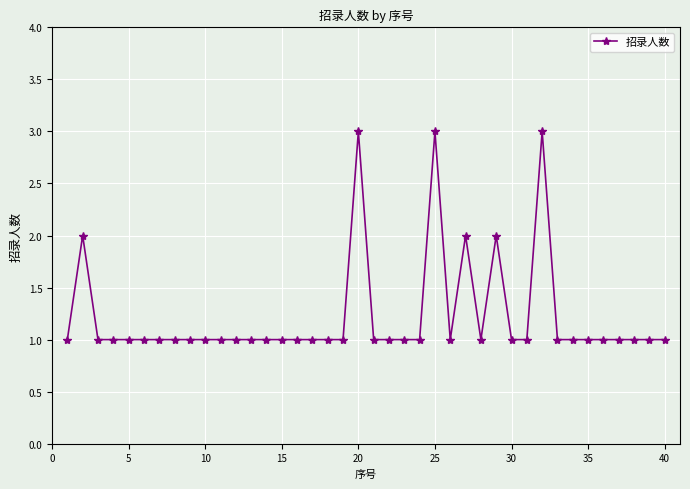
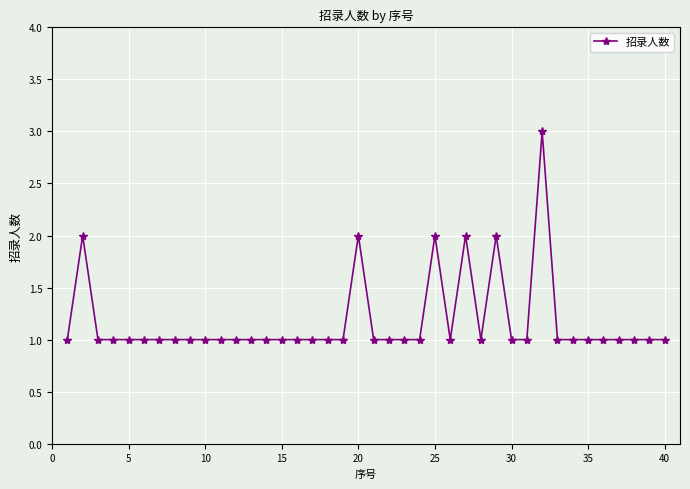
20: 3 -> 2
25: 3 -> 2
